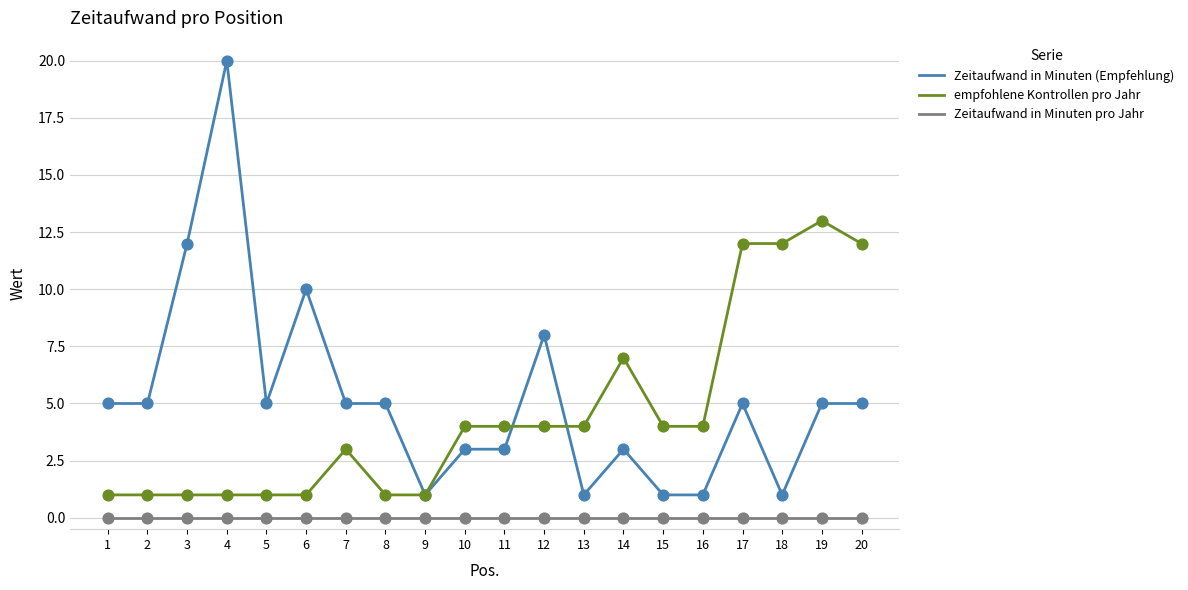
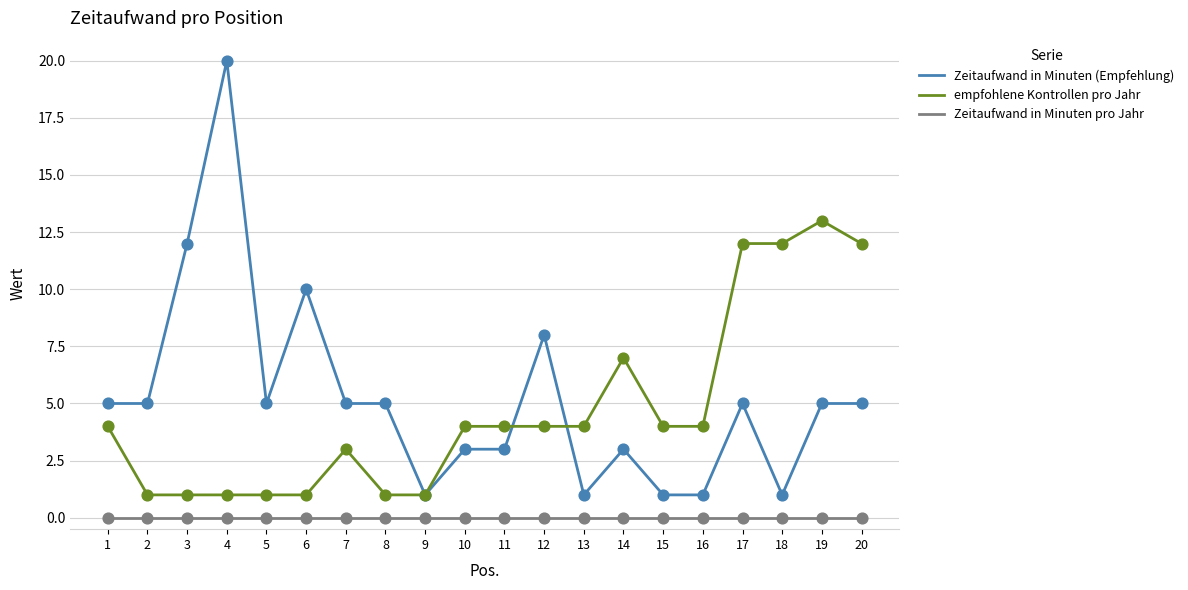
empfohlene Kontrollen pro Jahr, 1: 1 -> 4
